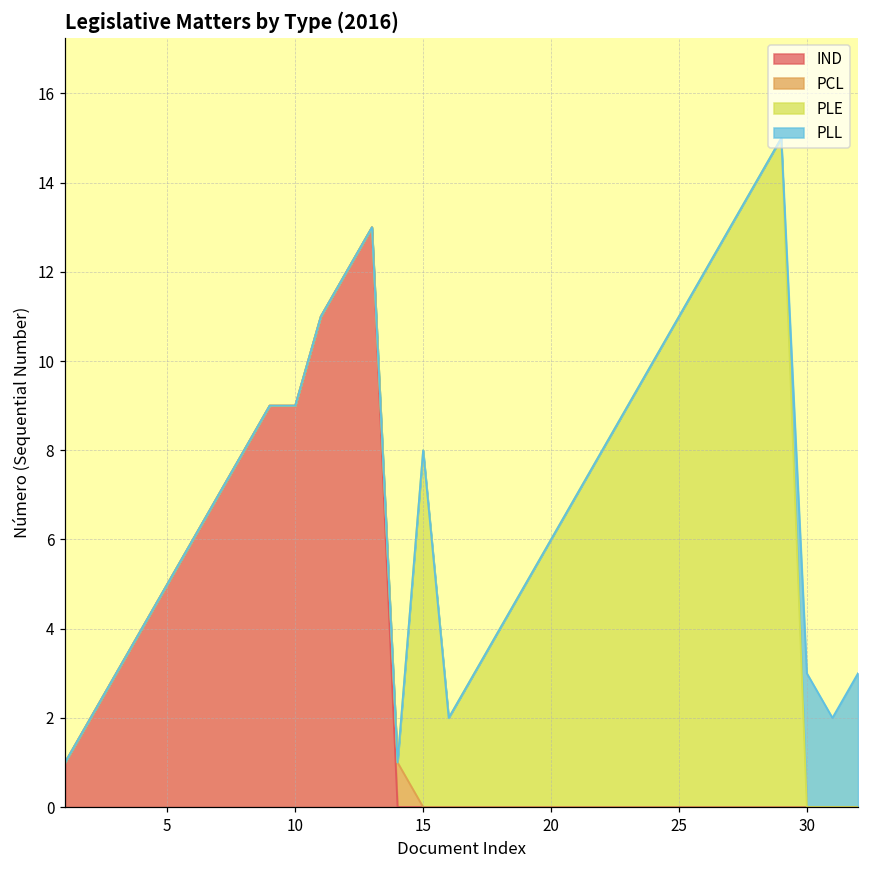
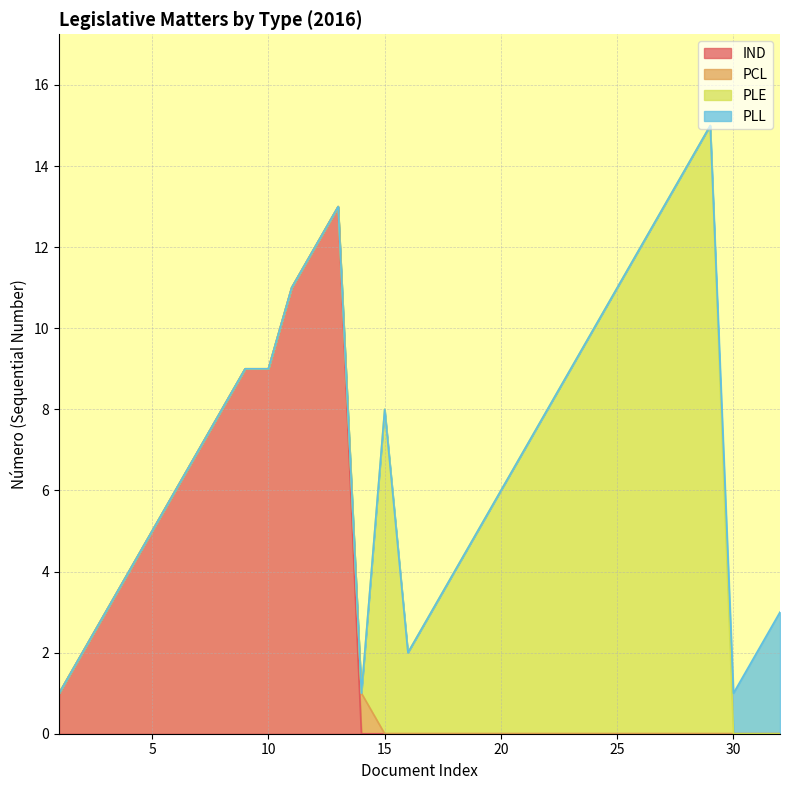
PLL, 30: 3 -> 1
